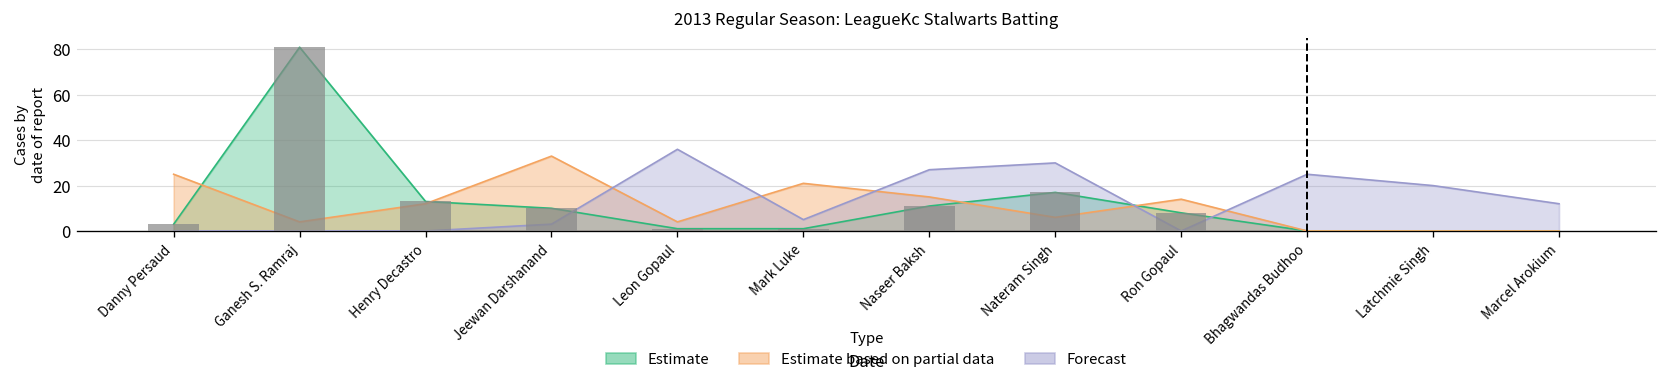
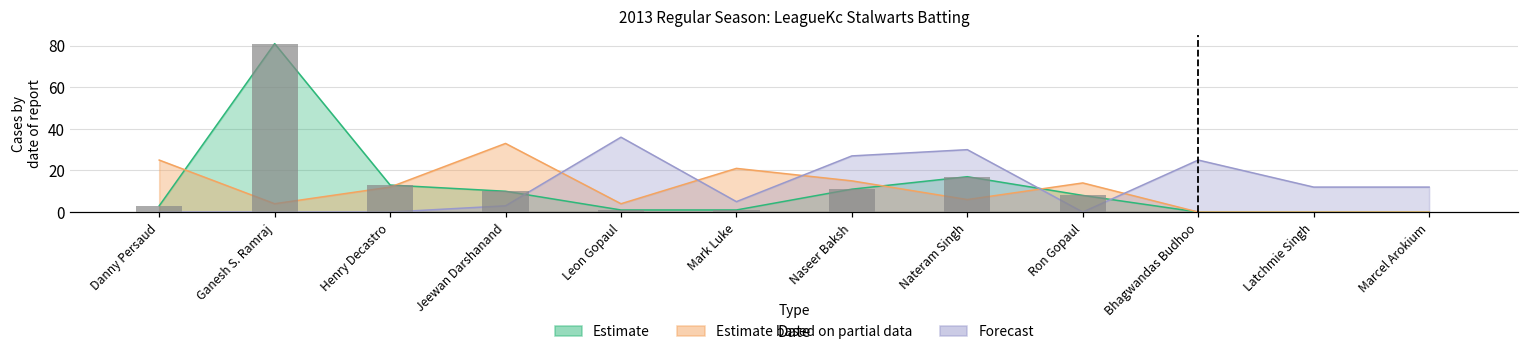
Forecast, Latchmie Singh: 20 -> 12
